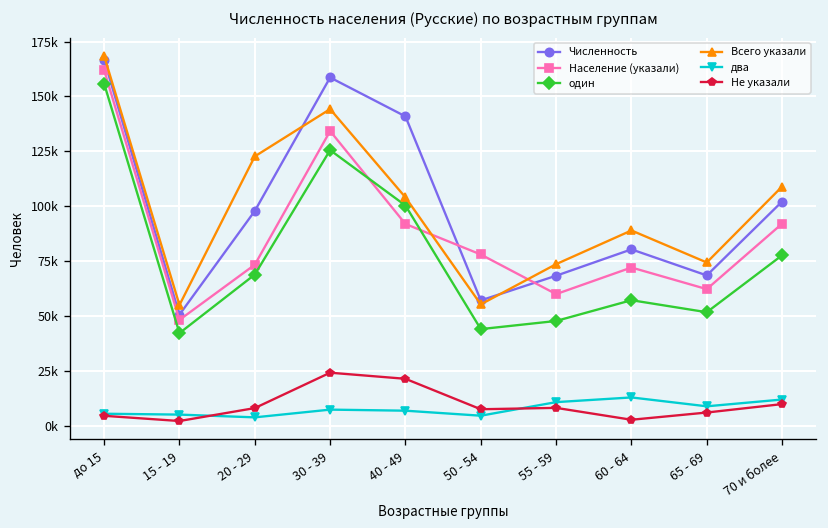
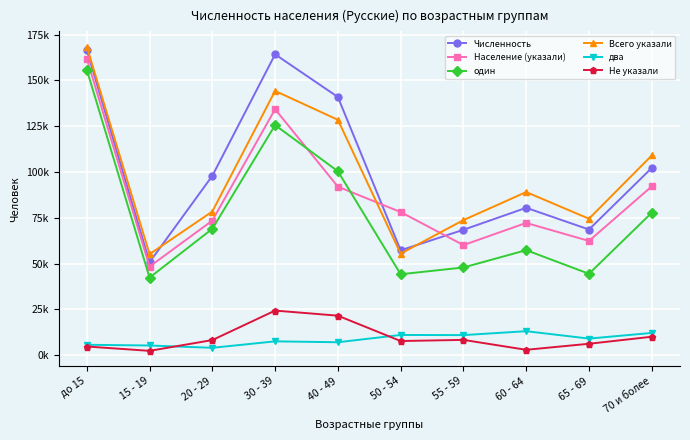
Всего указали, 20 - 29: 123000 -> 78000
Численность, 30 - 39: 159000 -> 164000
Всего указали, 40 - 49: 104000 -> 128000
два, 50 - 54: 5000 -> 11000
один, 65 - 69: 52000 -> 44000
